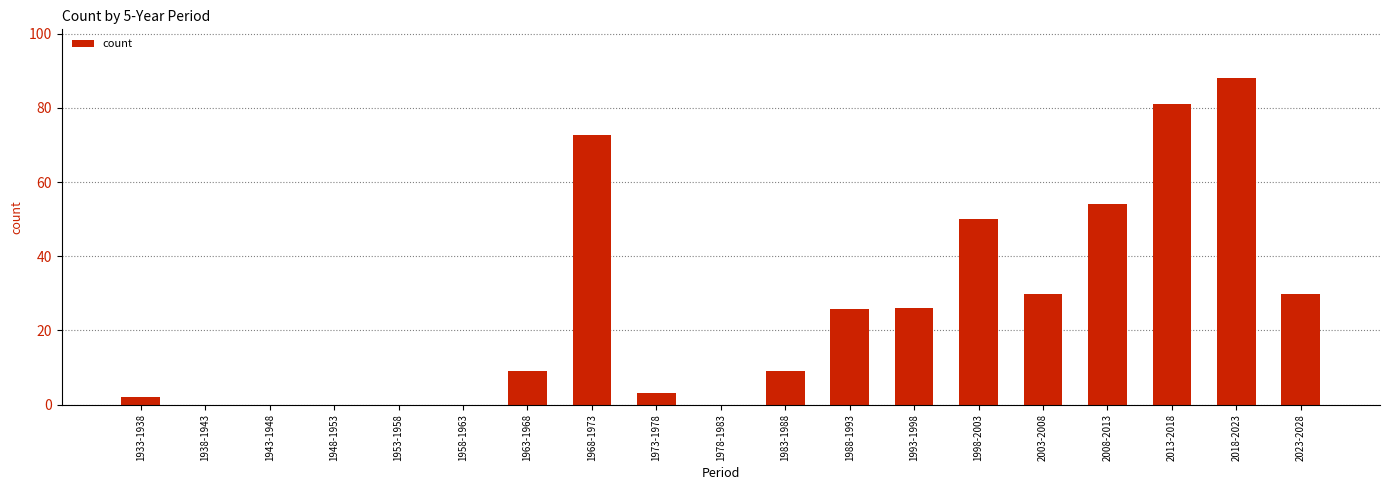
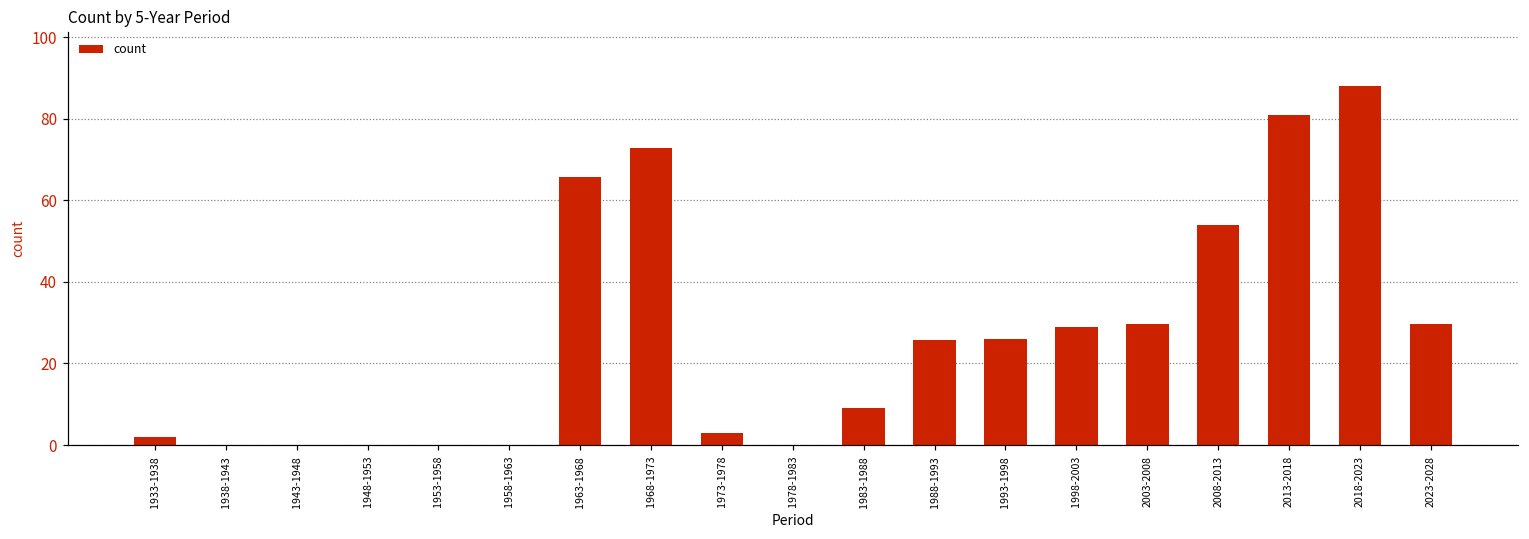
1963-1968: 9 -> 66
1998-2003: 50 -> 29
